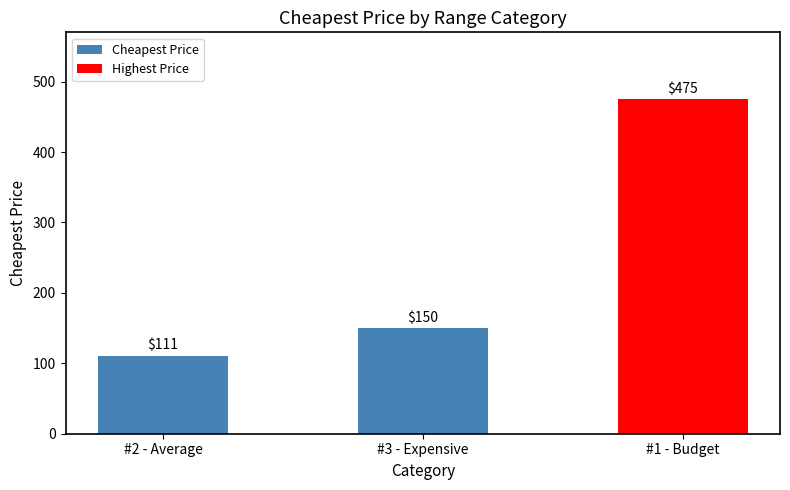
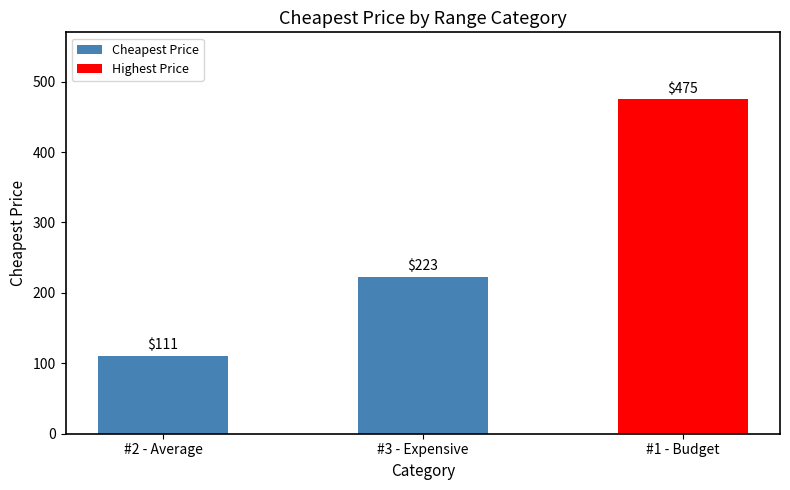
Cheapest Price, #3 - Expensive: $150 -> $223
